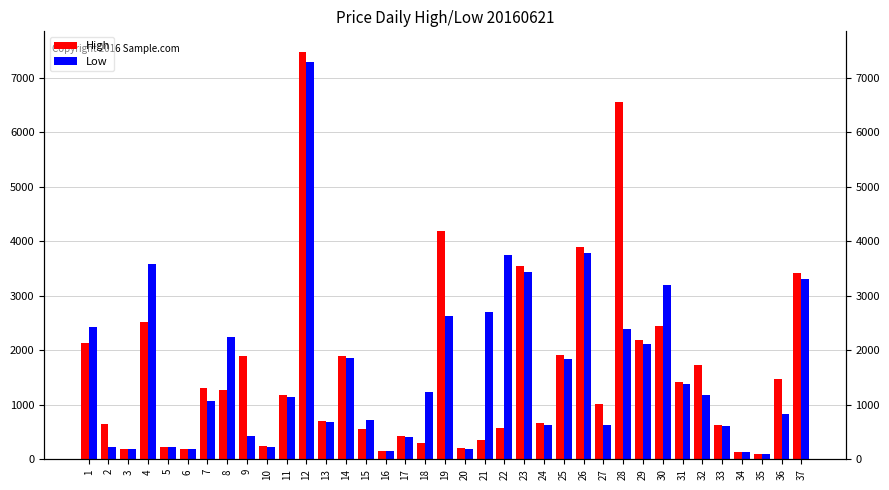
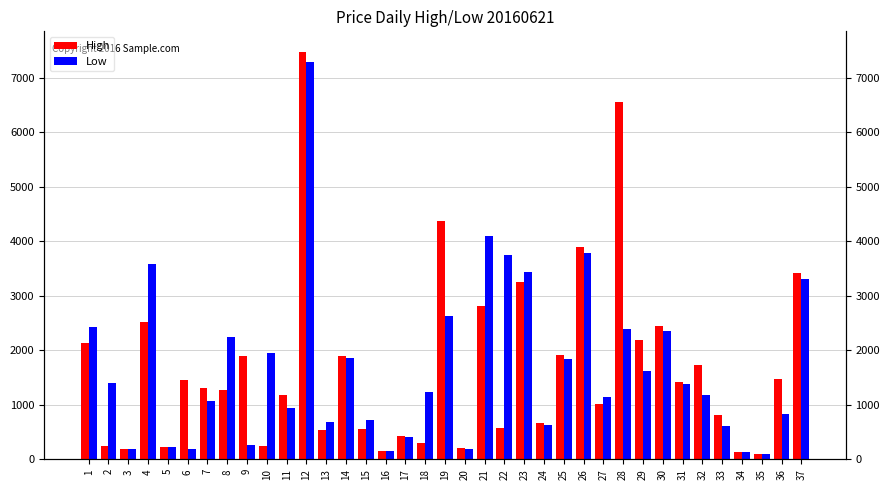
High, 2: 600 -> 200
Low, 2: 200 -> 1400
High, 6: 200 -> 1500
Low, 9: 400 -> 300
Low, 10: 200 -> 1900
Low, 11: 1200 -> 900
High, 13: 700 -> 500
High, 19: 4200 -> 4400
High, 21: 400 -> 2800
Low, 21: 2700 -> 4100
High, 23: 3500 -> 3200
Low, 27: 600 -> 1200
Low, 29: 2100 -> 1600
Low, 30: 3200 -> 2400
High, 33: 600 -> 800
